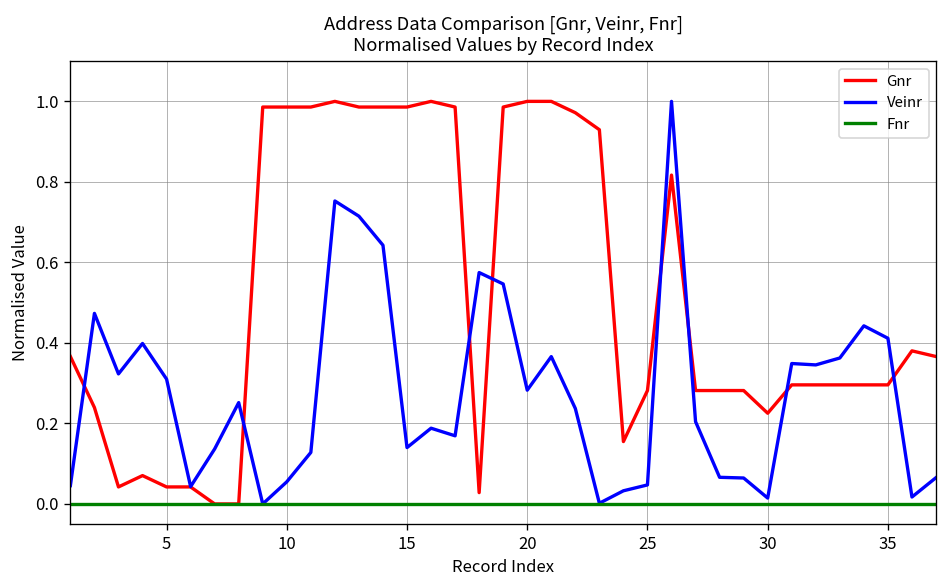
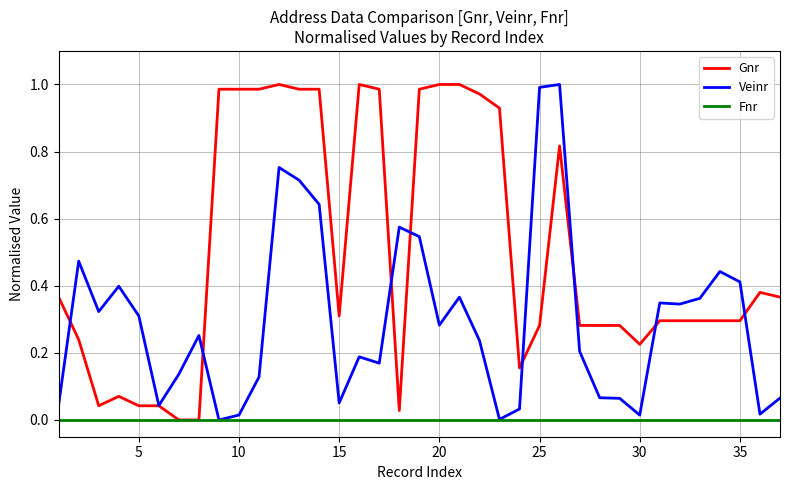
Veinr, 10: 0.05 -> 0.01
Gnr, 15: 0.99 -> 0.31
Veinr, 15: 0.14 -> 0.05
Veinr, 25: 0.05 -> 0.99
